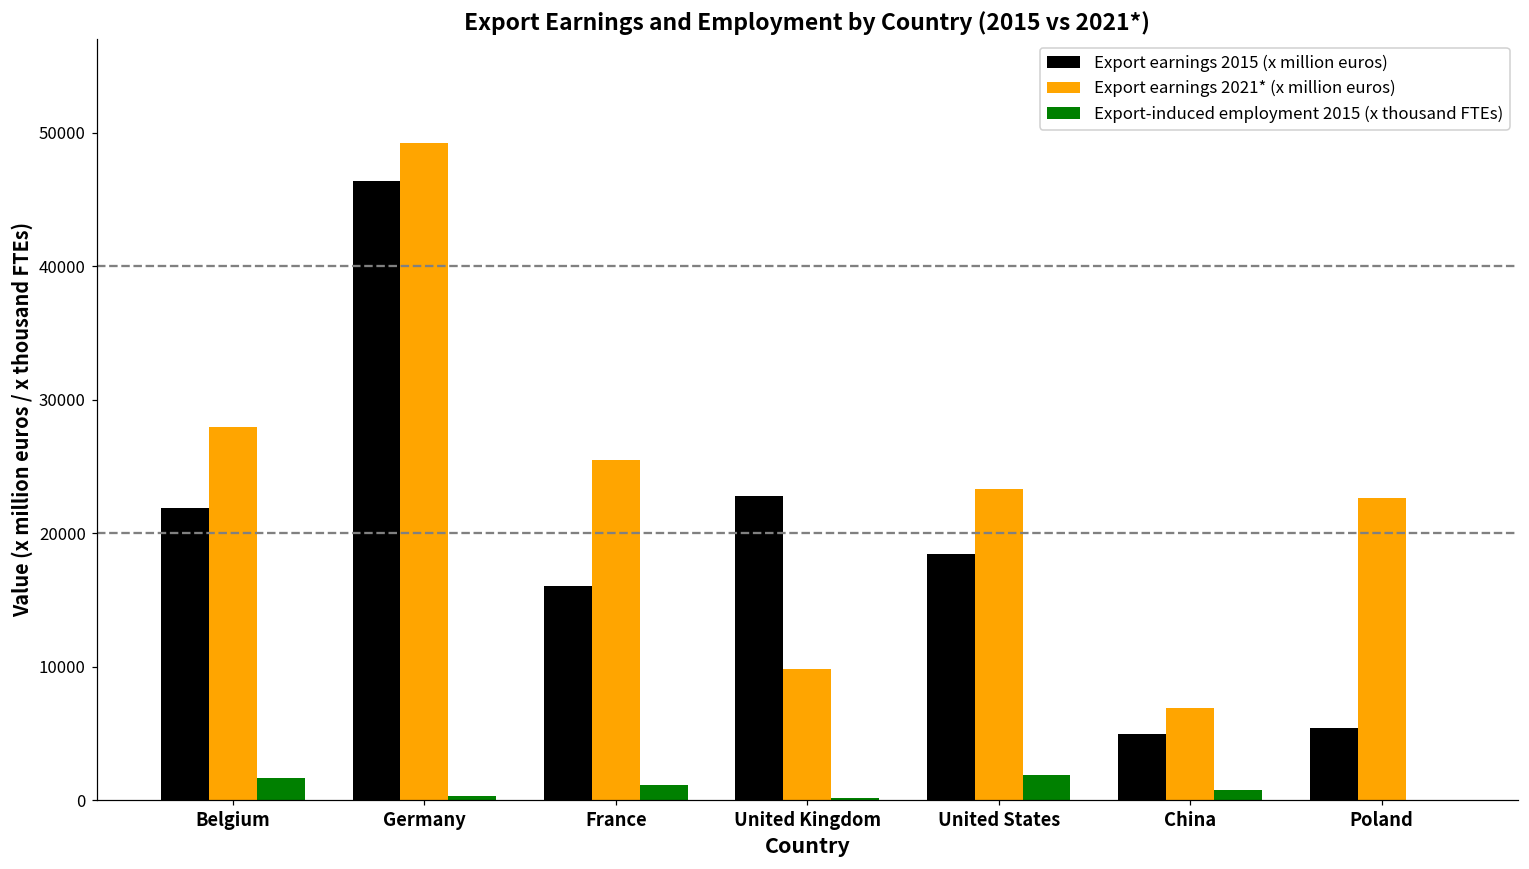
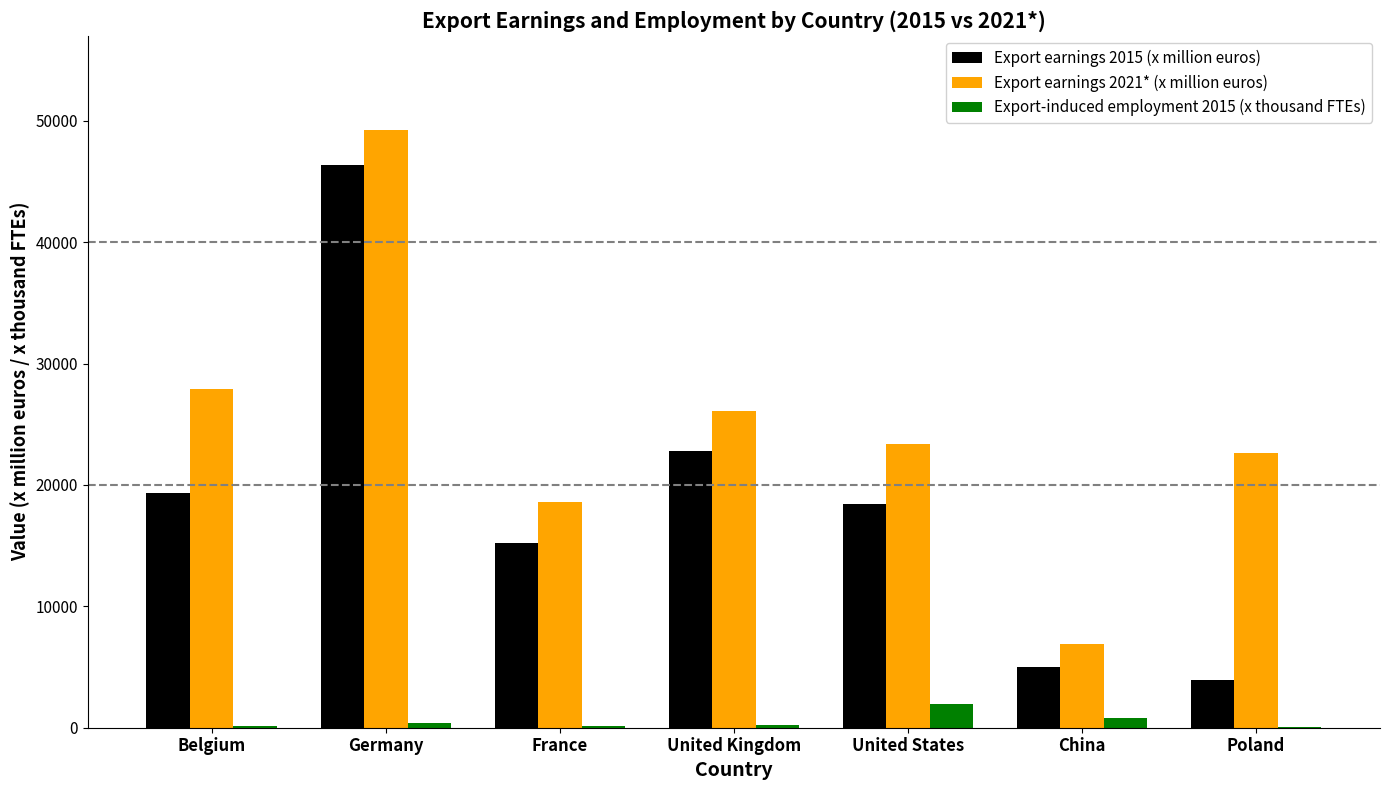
Export earnings 2015 (x million euros), Belgium: 21900 -> 19300
Export-induced employment 2015 (x thousand FTEs), Belgium: 1700 -> 200
Export earnings 2015 (x million euros), France: 16000 -> 15200
Export earnings 2021* (x million euros), France: 25500 -> 18600
Export-induced employment 2015 (x thousand FTEs), France: 1100 -> 100
Export earnings 2021* (x million euros), United Kingdom: 9800 -> 26100
Export earnings 2015 (x million euros), Poland: 5500 -> 4000
